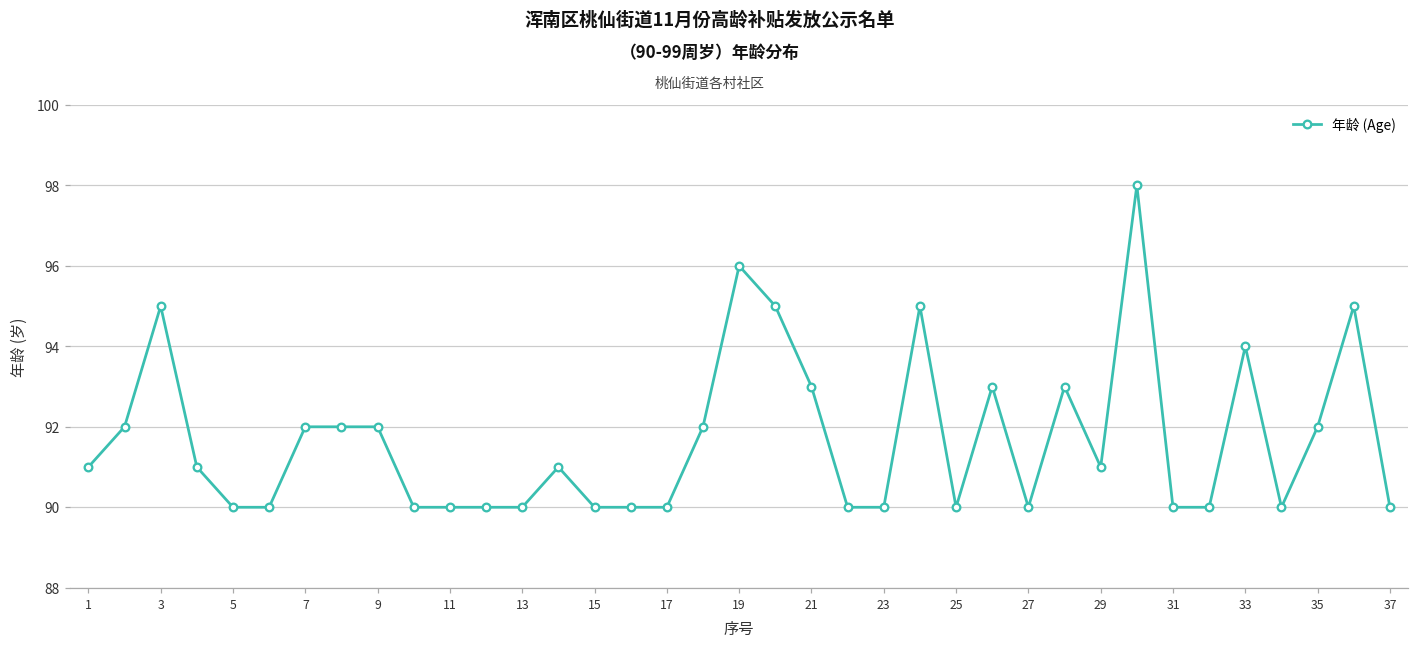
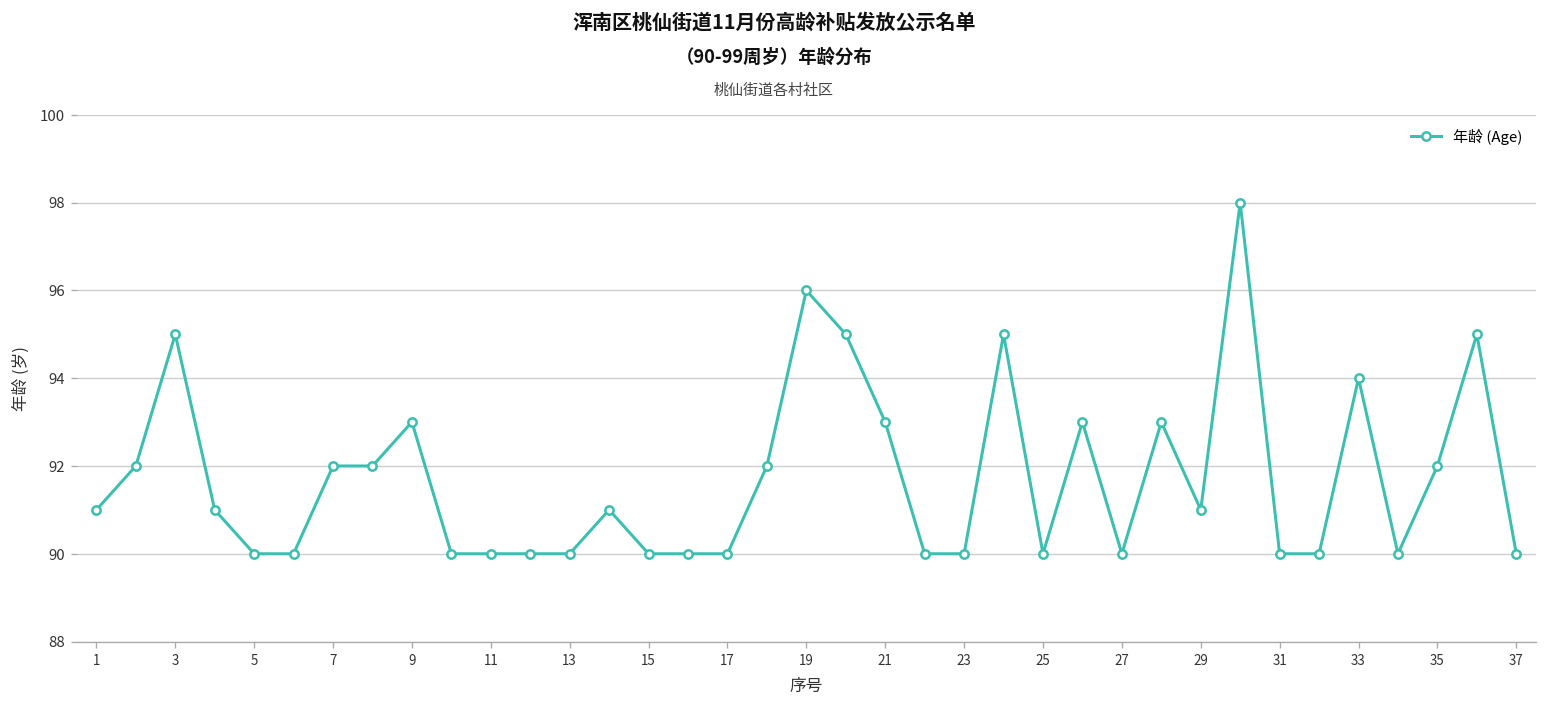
9: 92 -> 93
